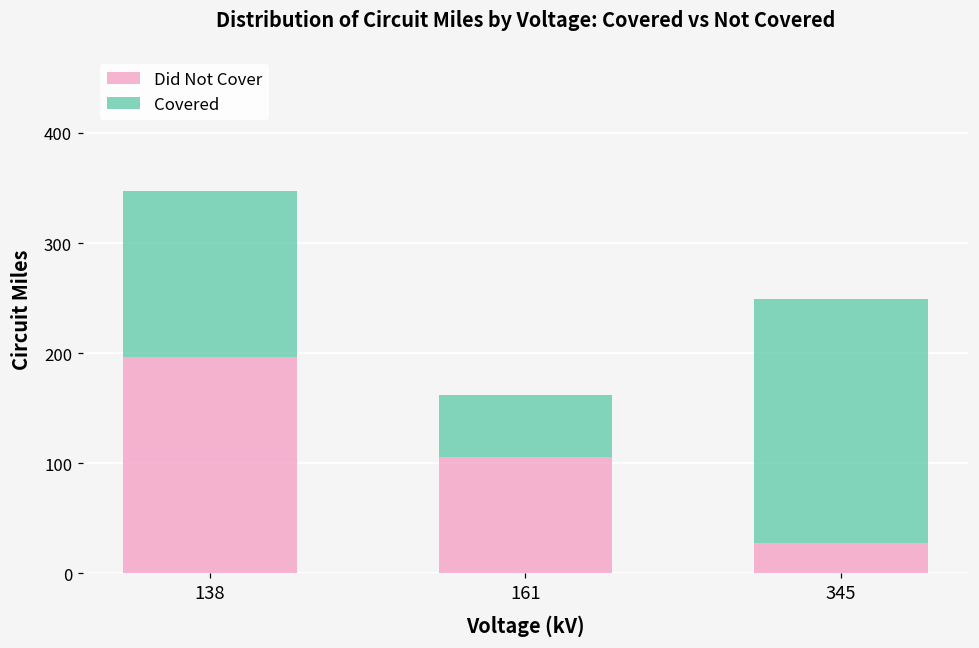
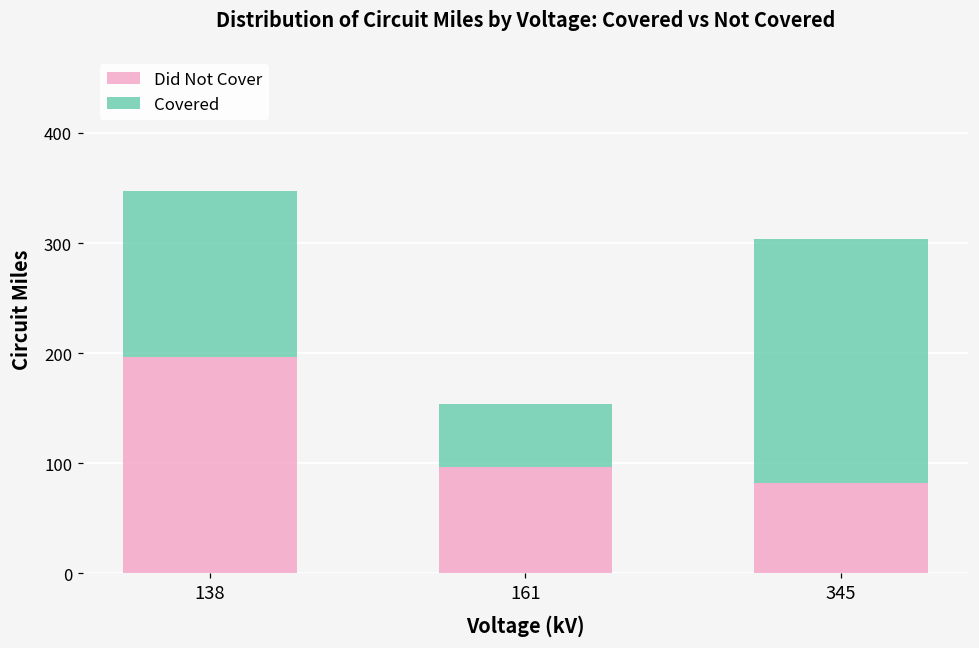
Did Not Cover, 161: 106 -> 97
Did Not Cover, 345: 28 -> 82
